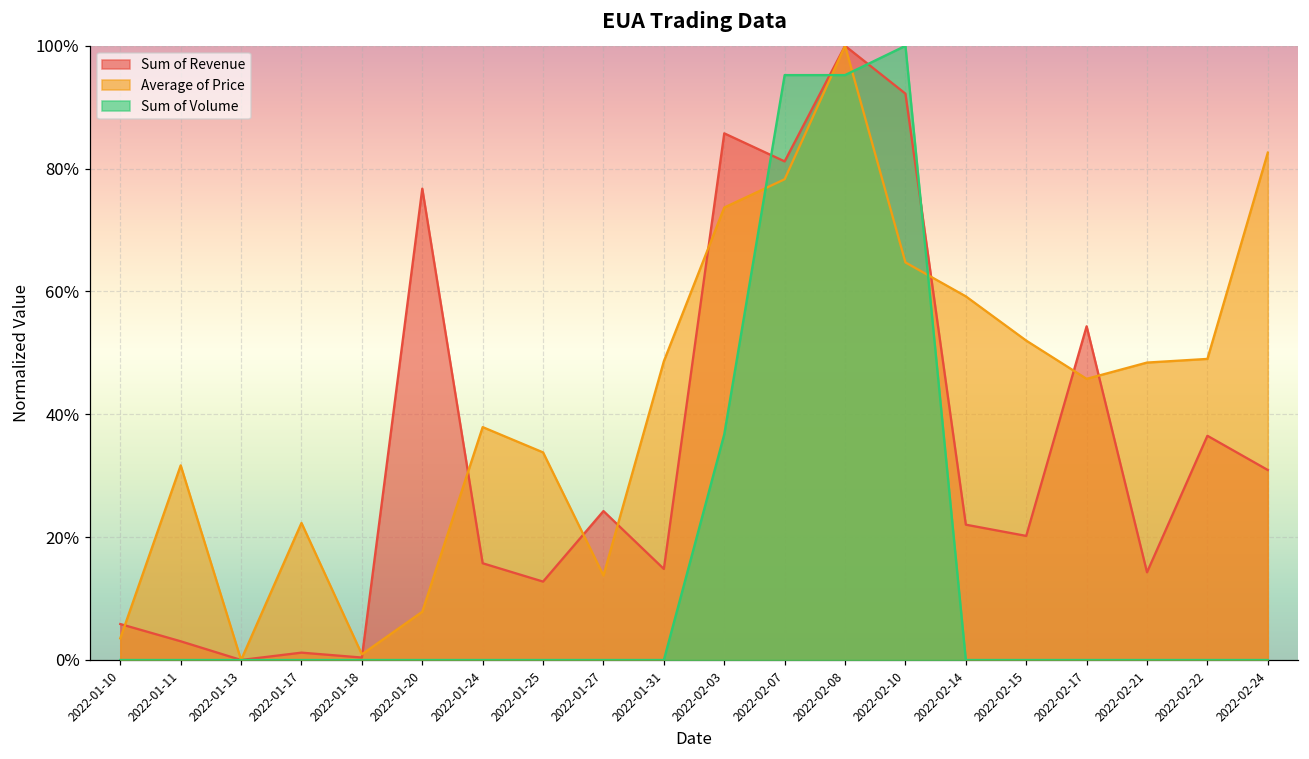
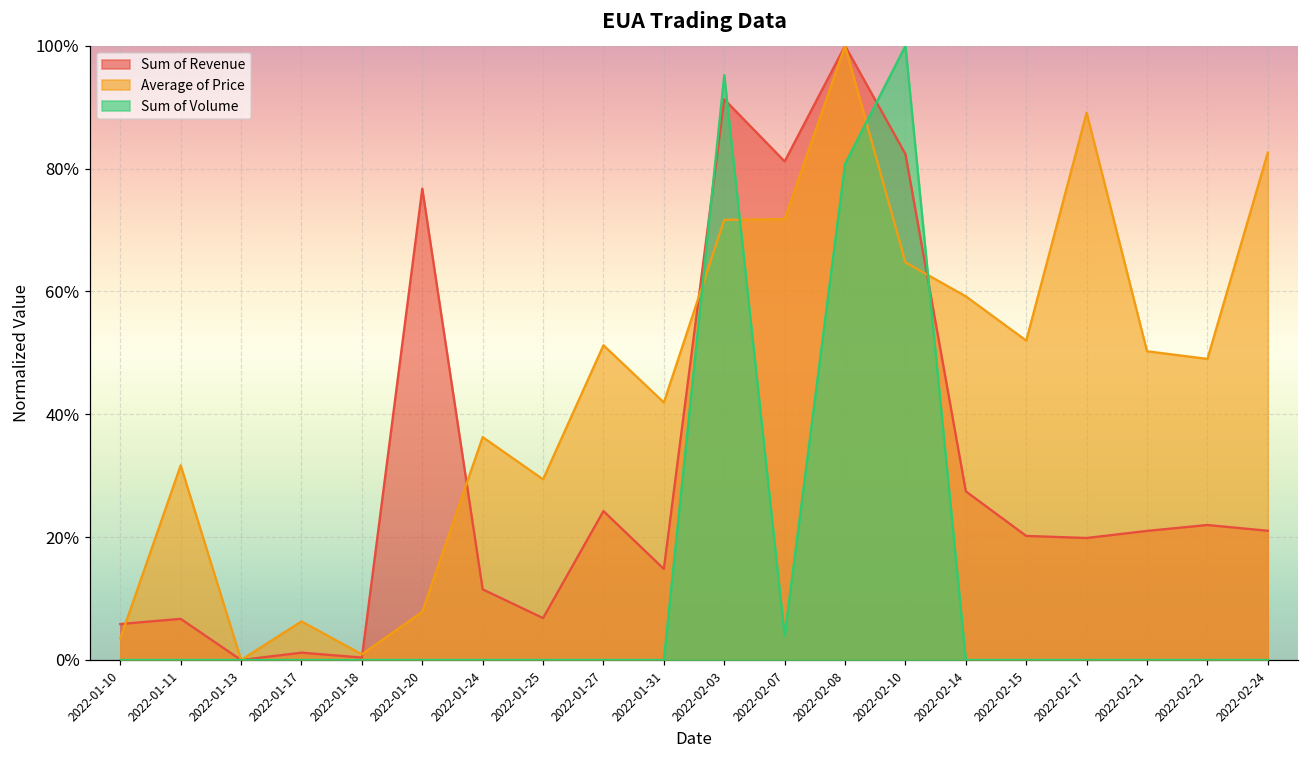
Sum of Revenue, 2022-01-11: 3% -> 7%
Average of Price, 2022-01-17: 22% -> 6%
Sum of Revenue, 2022-01-24: 16% -> 12%
Average of Price, 2022-01-24: 38% -> 36%
Sum of Revenue, 2022-01-25: 13% -> 7%
Average of Price, 2022-01-25: 34% -> 29%
Average of Price, 2022-01-27: 14% -> 51%
Average of Price, 2022-01-31: 49% -> 42%
Sum of Revenue, 2022-02-03: 86% -> 91%
Average of Price, 2022-02-03: 74% -> 72%
Sum of Volume, 2022-02-03: 37% -> 95%
Average of Price, 2022-02-07: 78% -> 72%
Sum of Volume, 2022-02-07: 95% -> 4%
Sum of Volume, 2022-02-08: 95% -> 81%
Sum of Revenue, 2022-02-10: 92% -> 82%
Sum of Revenue, 2022-02-14: 22% -> 27%
Sum of Revenue, 2022-02-17: 54% -> 20%
Average of Price, 2022-02-17: 46% -> 89%
Sum of Revenue, 2022-02-21: 14% -> 21%
Average of Price, 2022-02-21: 48% -> 50%
Sum of Revenue, 2022-02-22: 37% -> 22%
Sum of Revenue, 2022-02-24: 31% -> 21%
